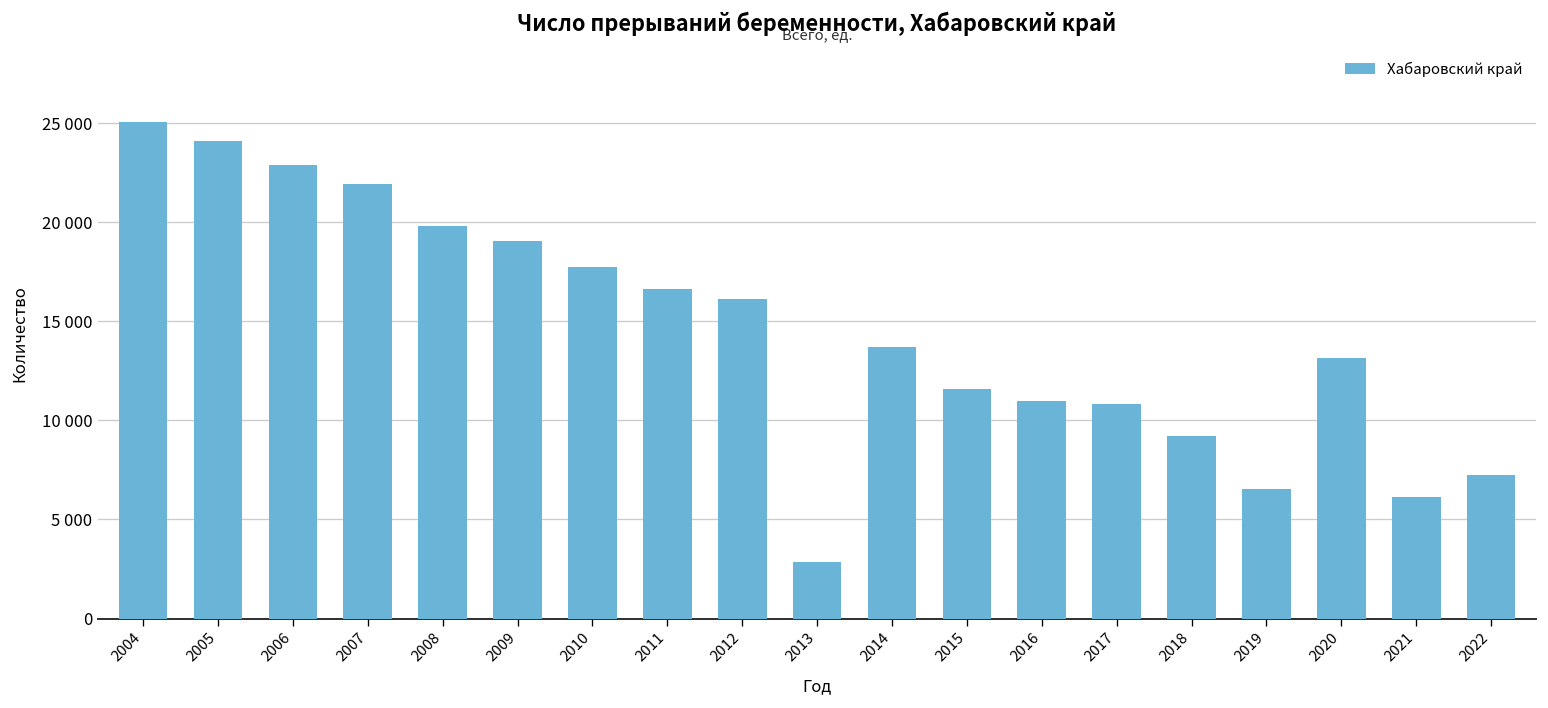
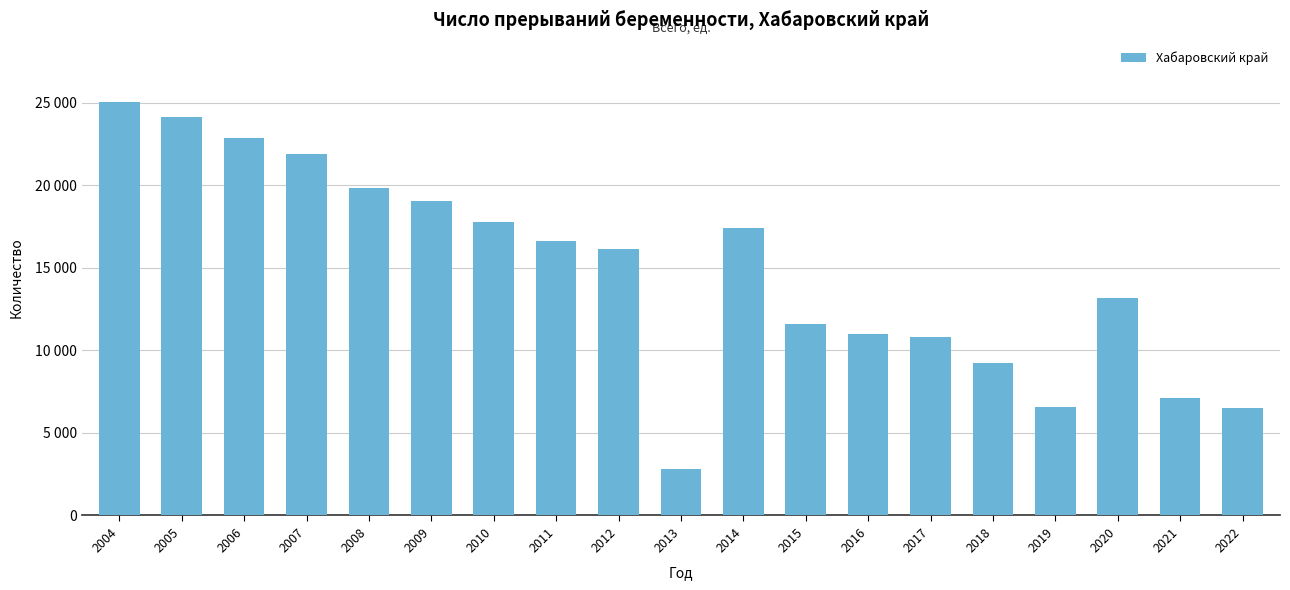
2014: 13700 -> 17400
2021: 6100 -> 7100
2022: 7200 -> 6500
